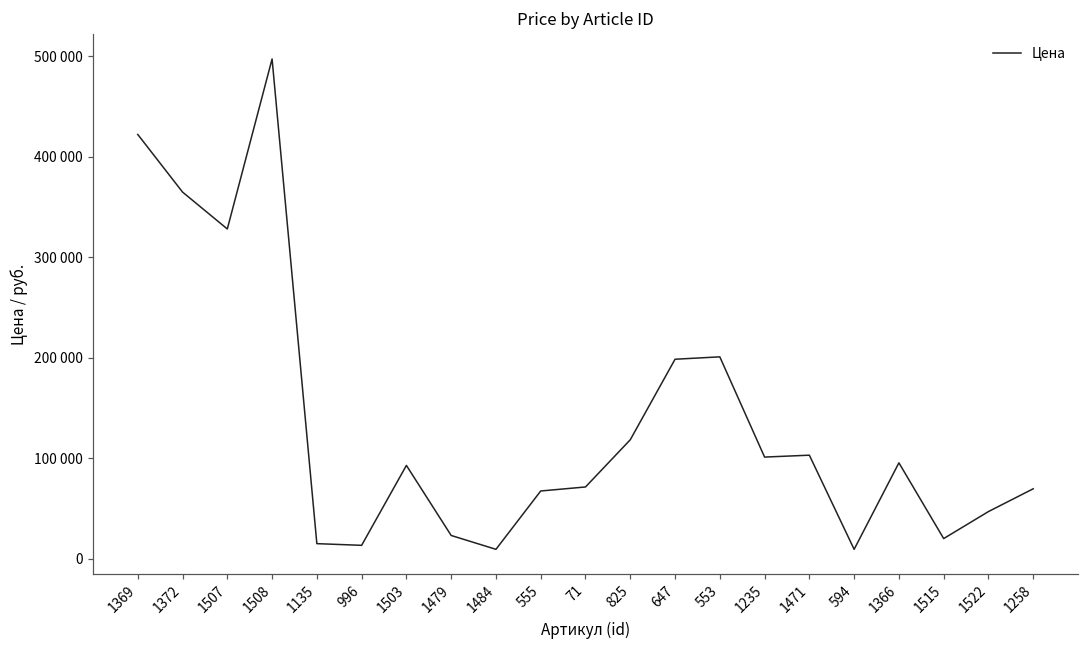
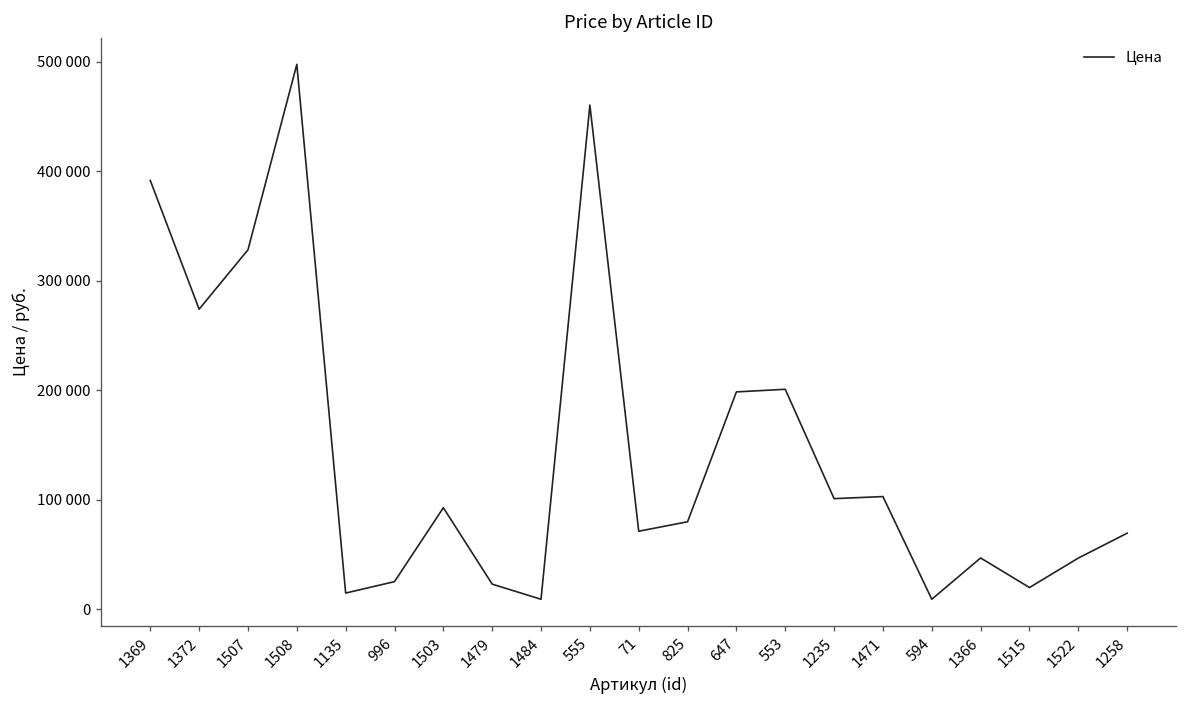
1369: 420000 -> 390000
1372: 360000 -> 270000
996: 10000 -> 30000
555: 70000 -> 460000
825: 120000 -> 80000
1366: 100000 -> 50000
